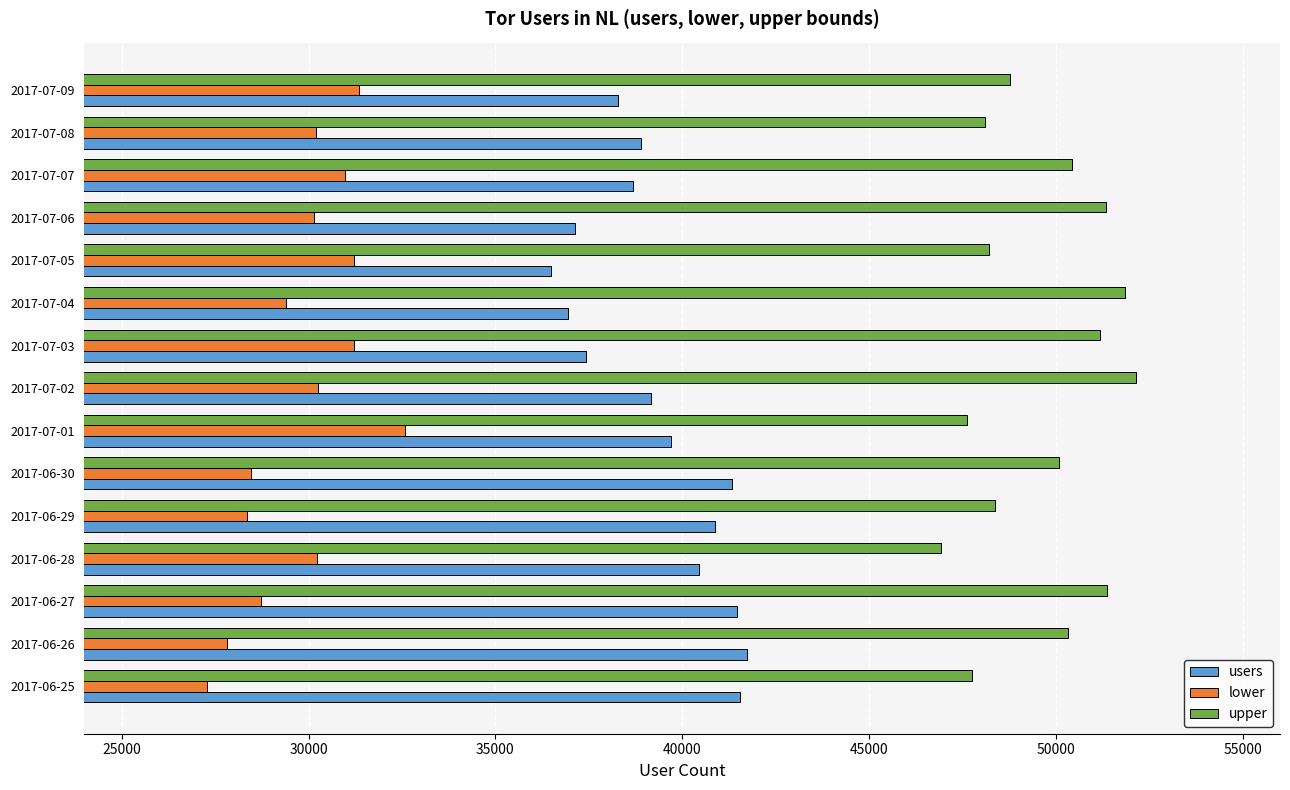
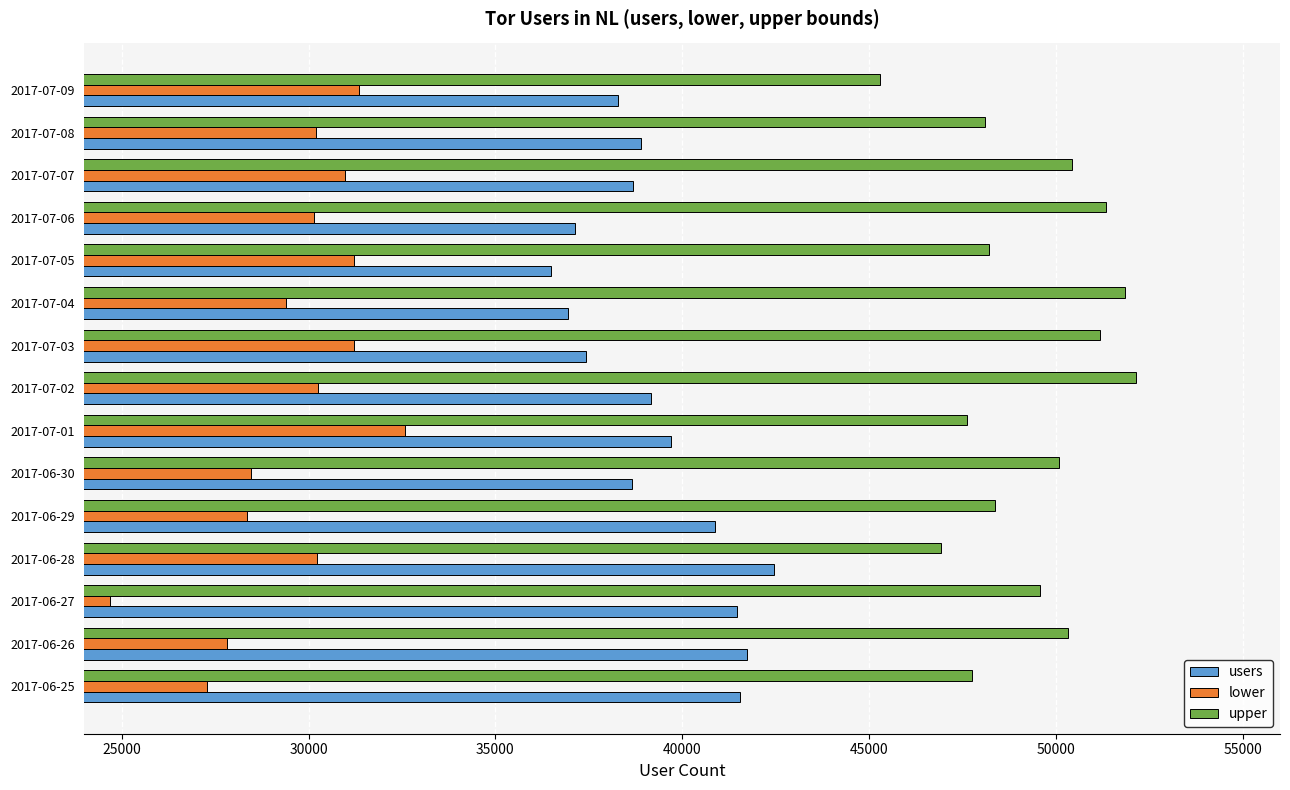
upper, 2017-07-09: 48800 -> 45300
users, 2017-06-30: 41300 -> 38600
users, 2017-06-28: 40500 -> 42500
upper, 2017-06-27: 51400 -> 49600
lower, 2017-06-27: 28700 -> 24700
